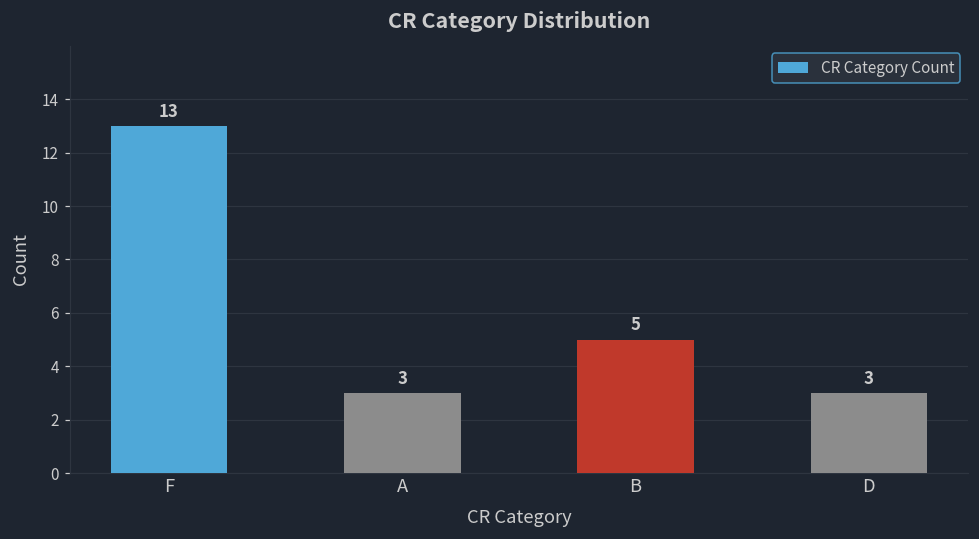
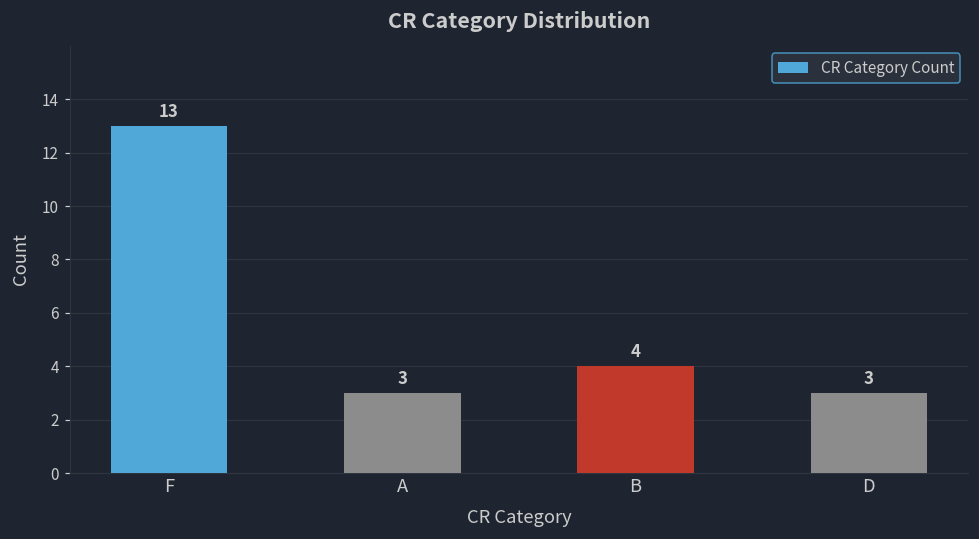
B: 5 -> 4
